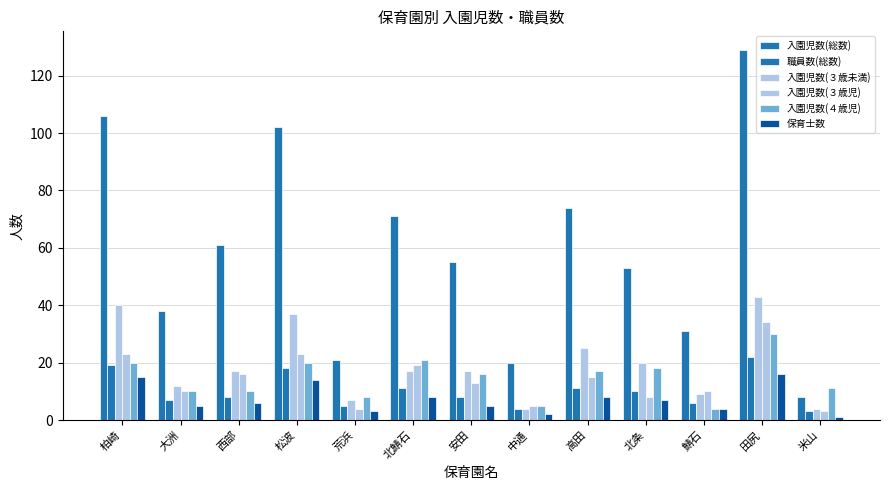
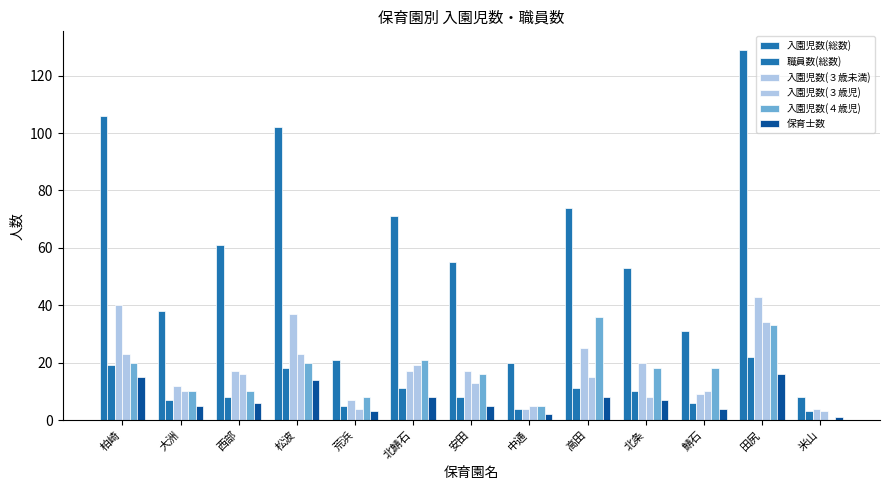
入園児数(４歳児), 高田: 17 -> 36
入園児数(４歳児), 鯖石: 4 -> 18
入園児数(４歳児), 田尻: 30 -> 33
入園児数(４歳児), 米山: 11 -> 0
